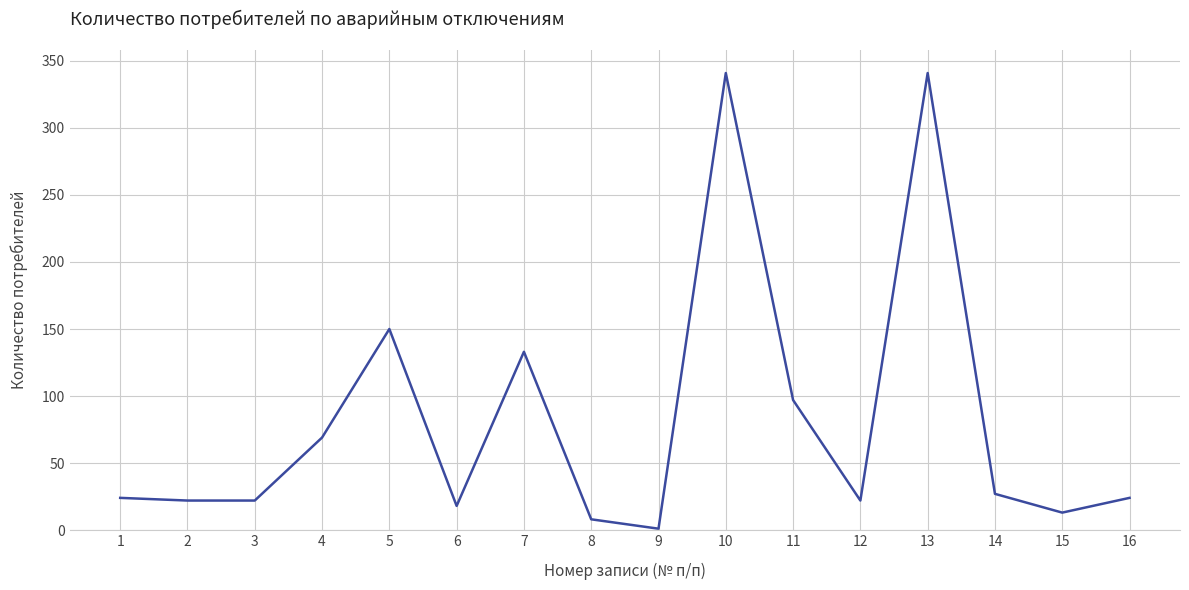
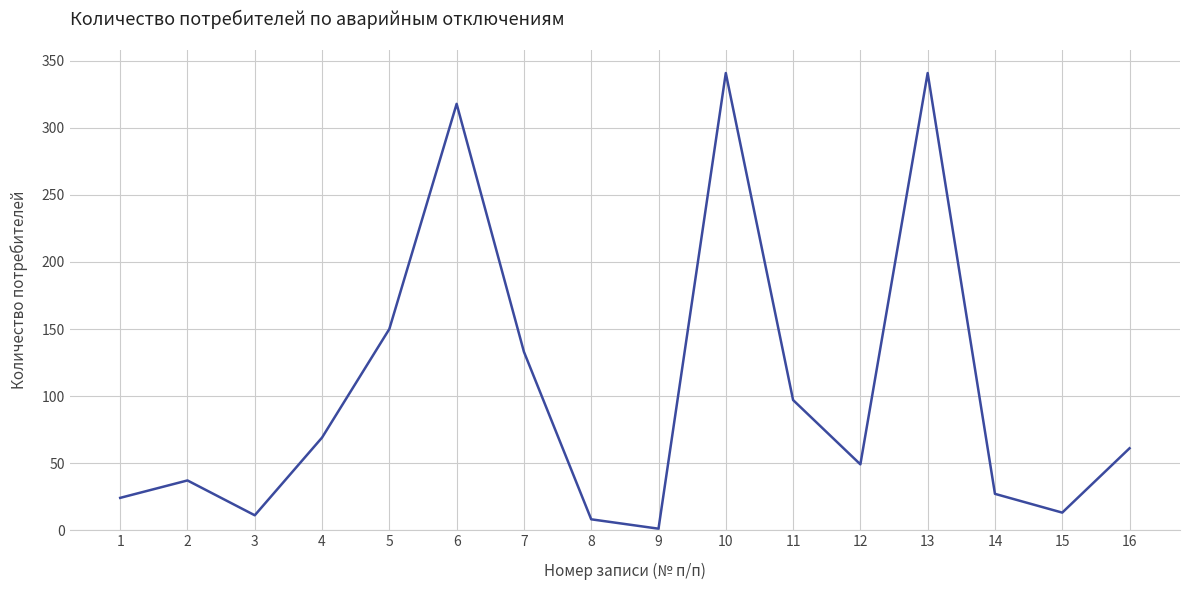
2: 22 -> 37
3: 22 -> 11
6: 18 -> 318
12: 22 -> 49
16: 24 -> 61
